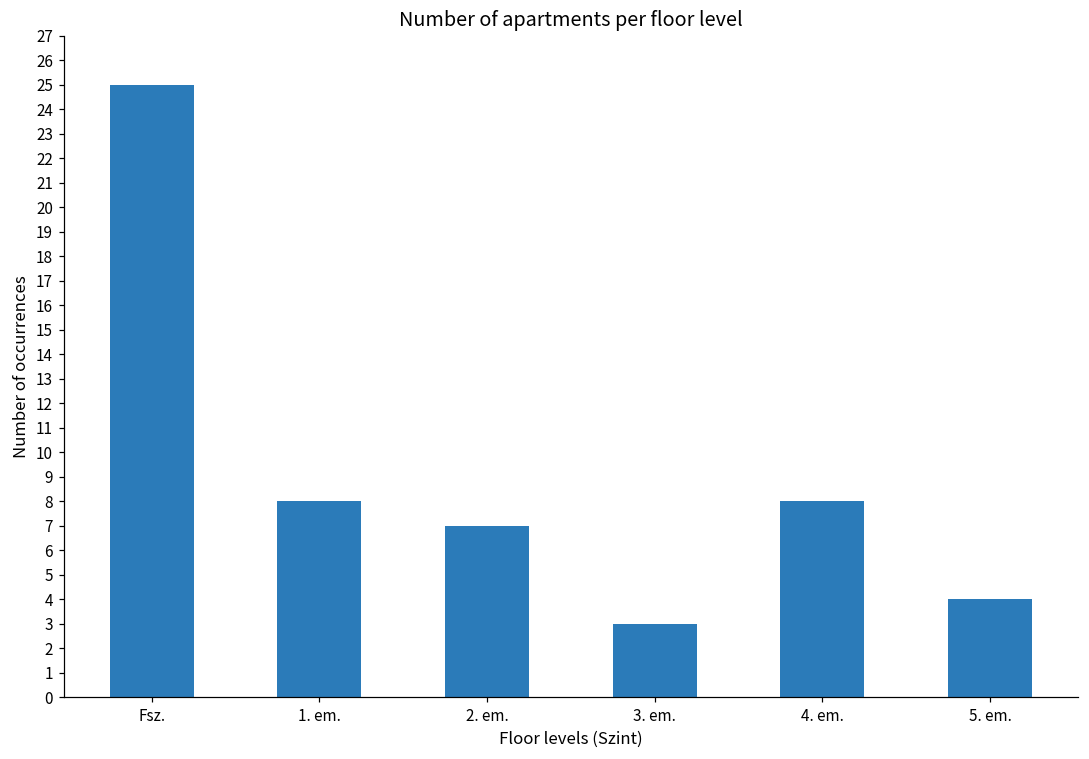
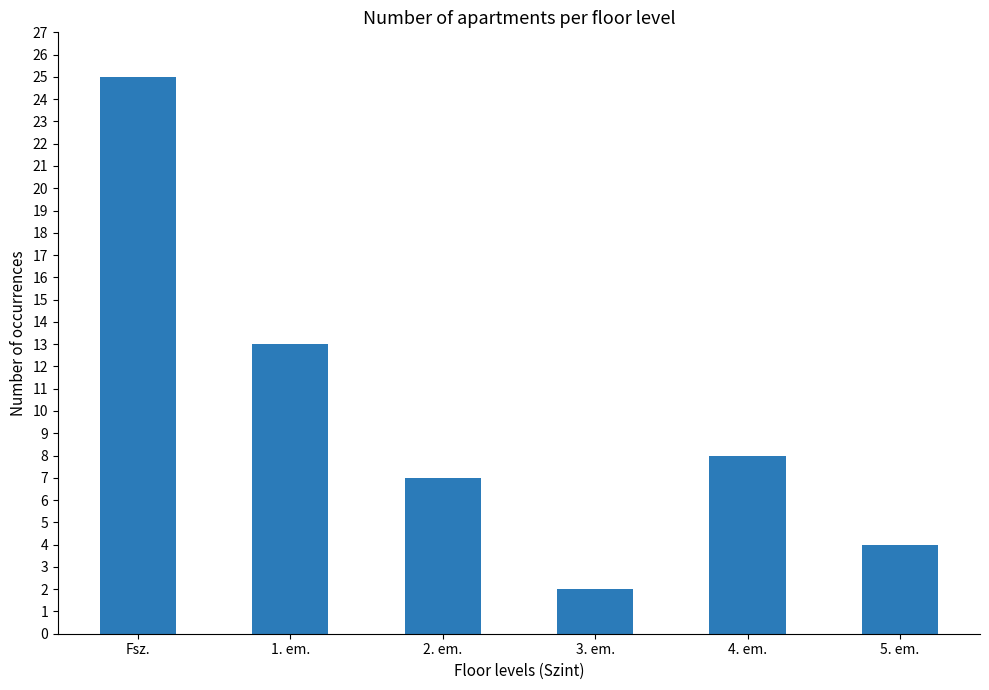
1. em.: 8 -> 13
3. em.: 3 -> 2
